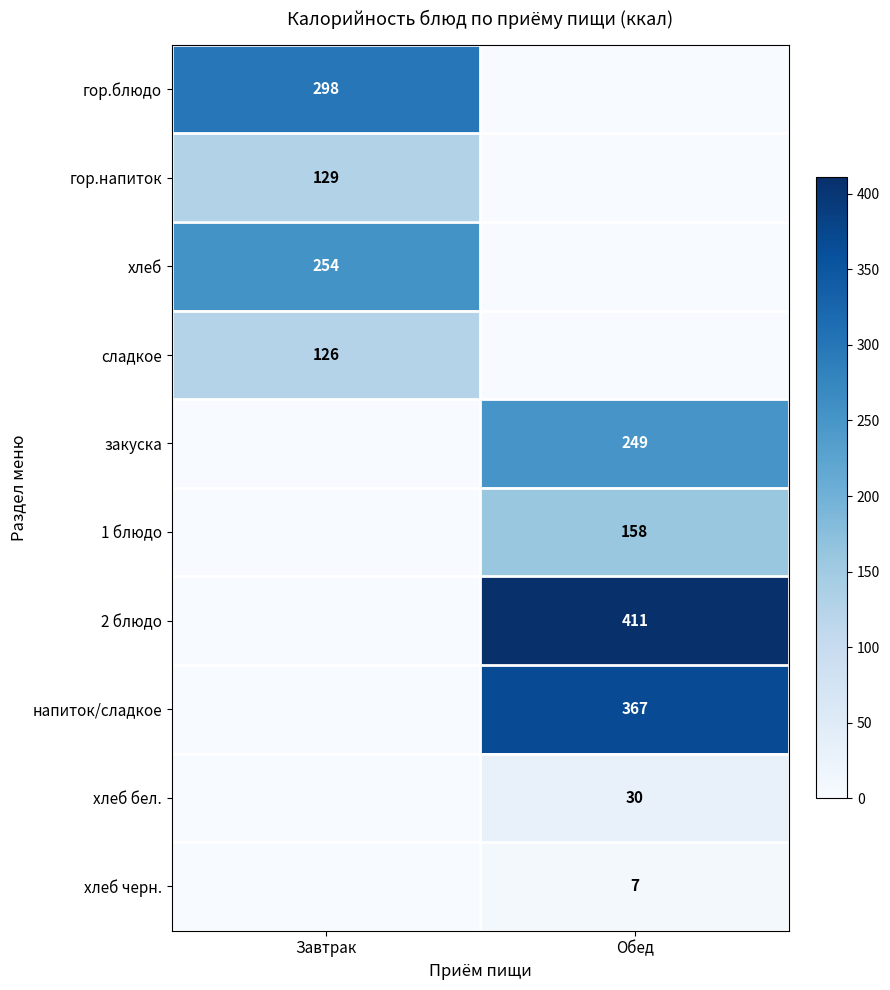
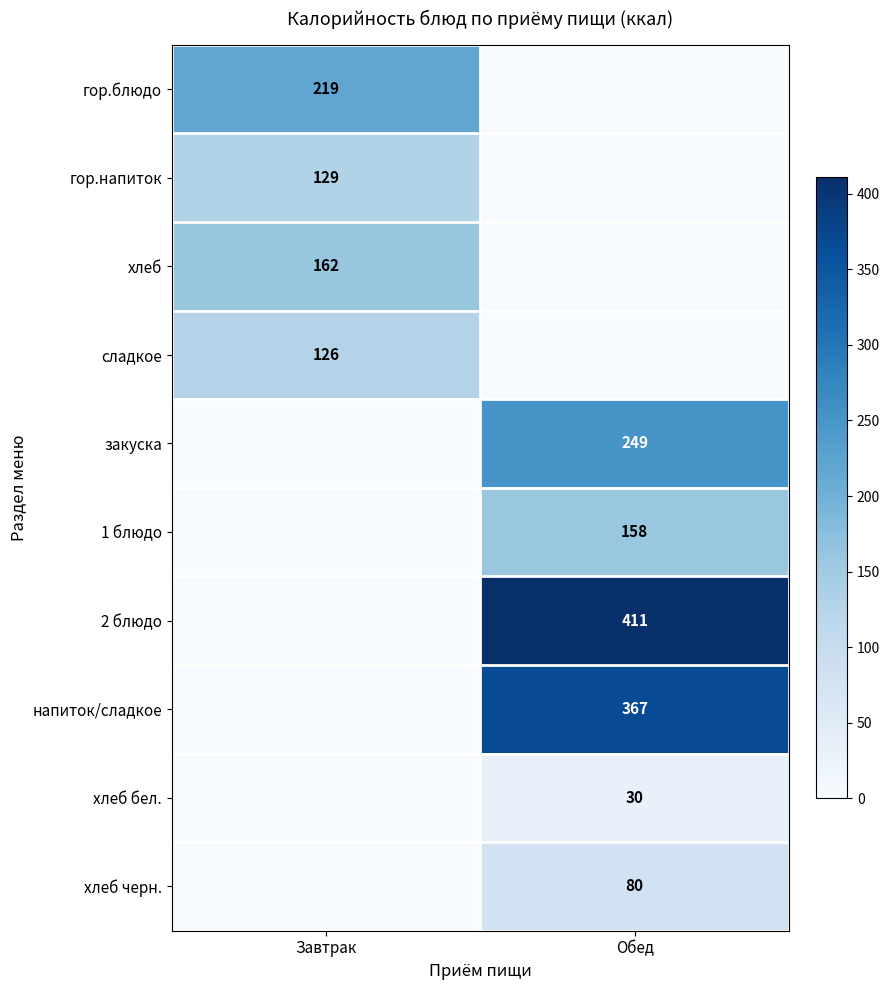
гор.блюдо, Завтрак: 298 -> 219
хлеб, Завтрак: 254 -> 162
хлеб черн., Обед: 7 -> 80
